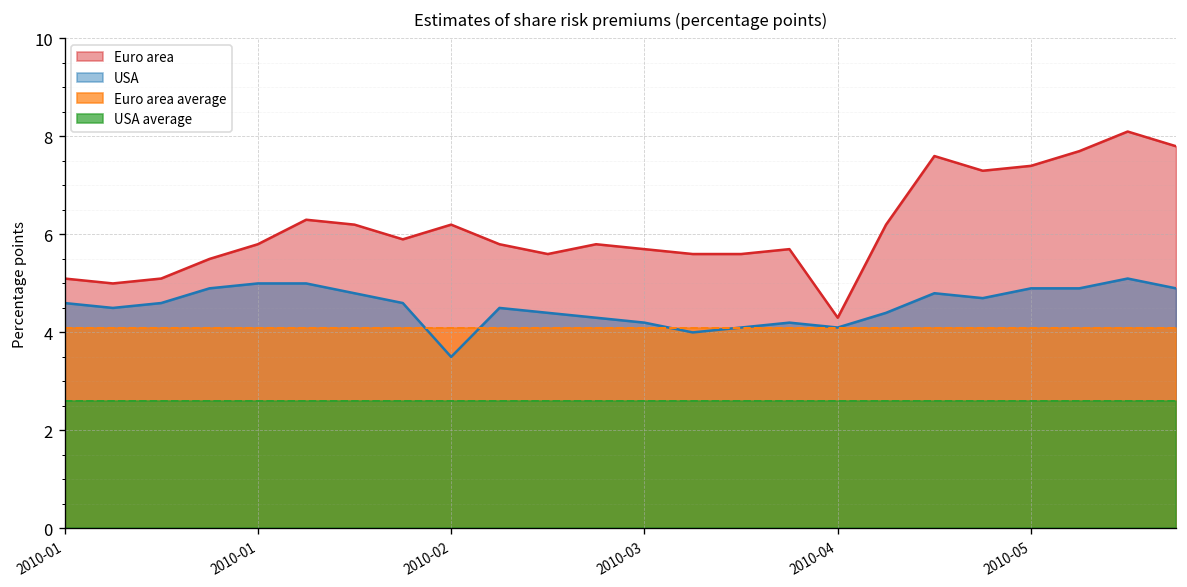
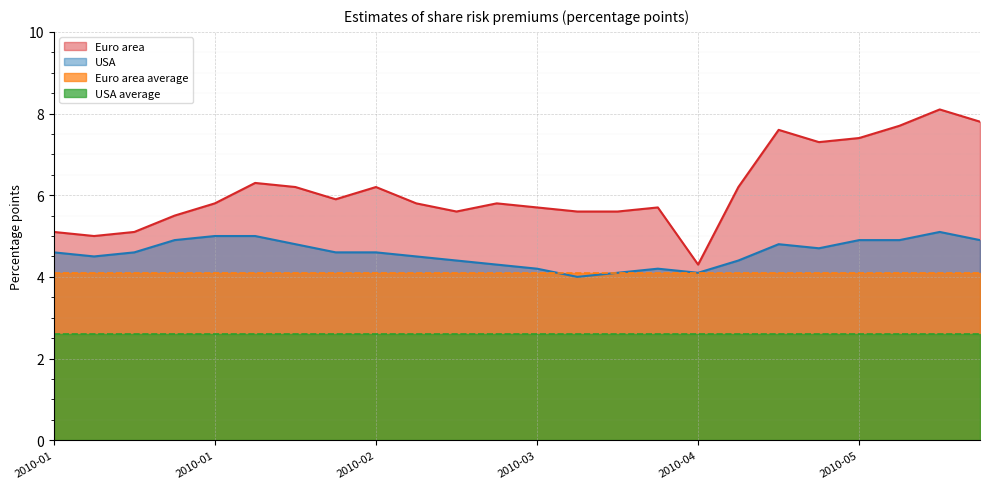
USA, 2010-02: 3.5 -> 4.6
